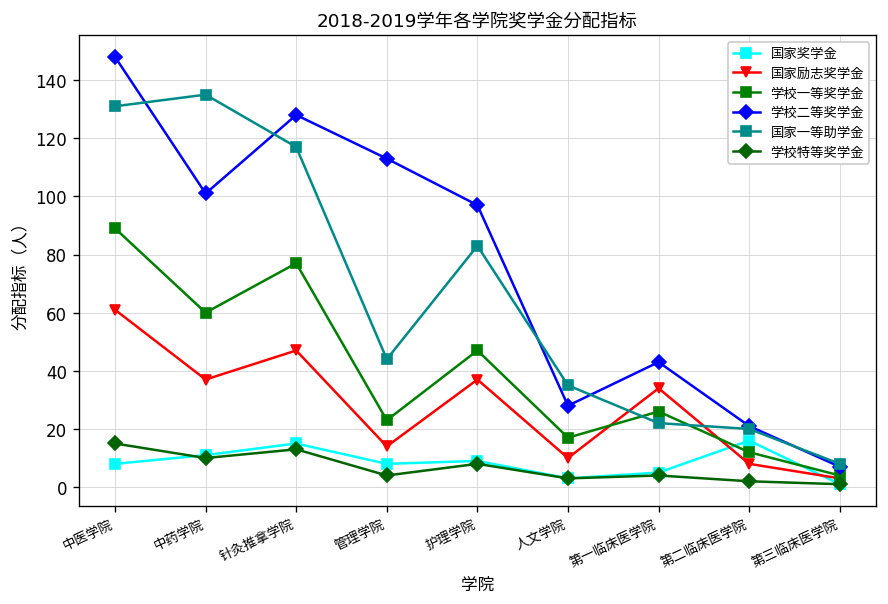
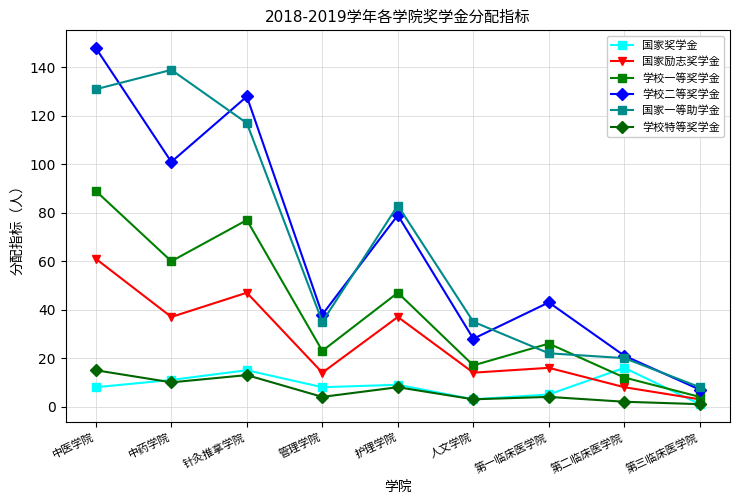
国家一等助学金, 中药学院: 135 -> 139
学校二等奖学金, 管理学院: 113 -> 38
国家一等助学金, 管理学院: 44 -> 35
学校二等奖学金, 护理学院: 97 -> 79
国家励志奖学金, 人文学院: 10 -> 14
国家励志奖学金, 第一临床医学院: 34 -> 16
